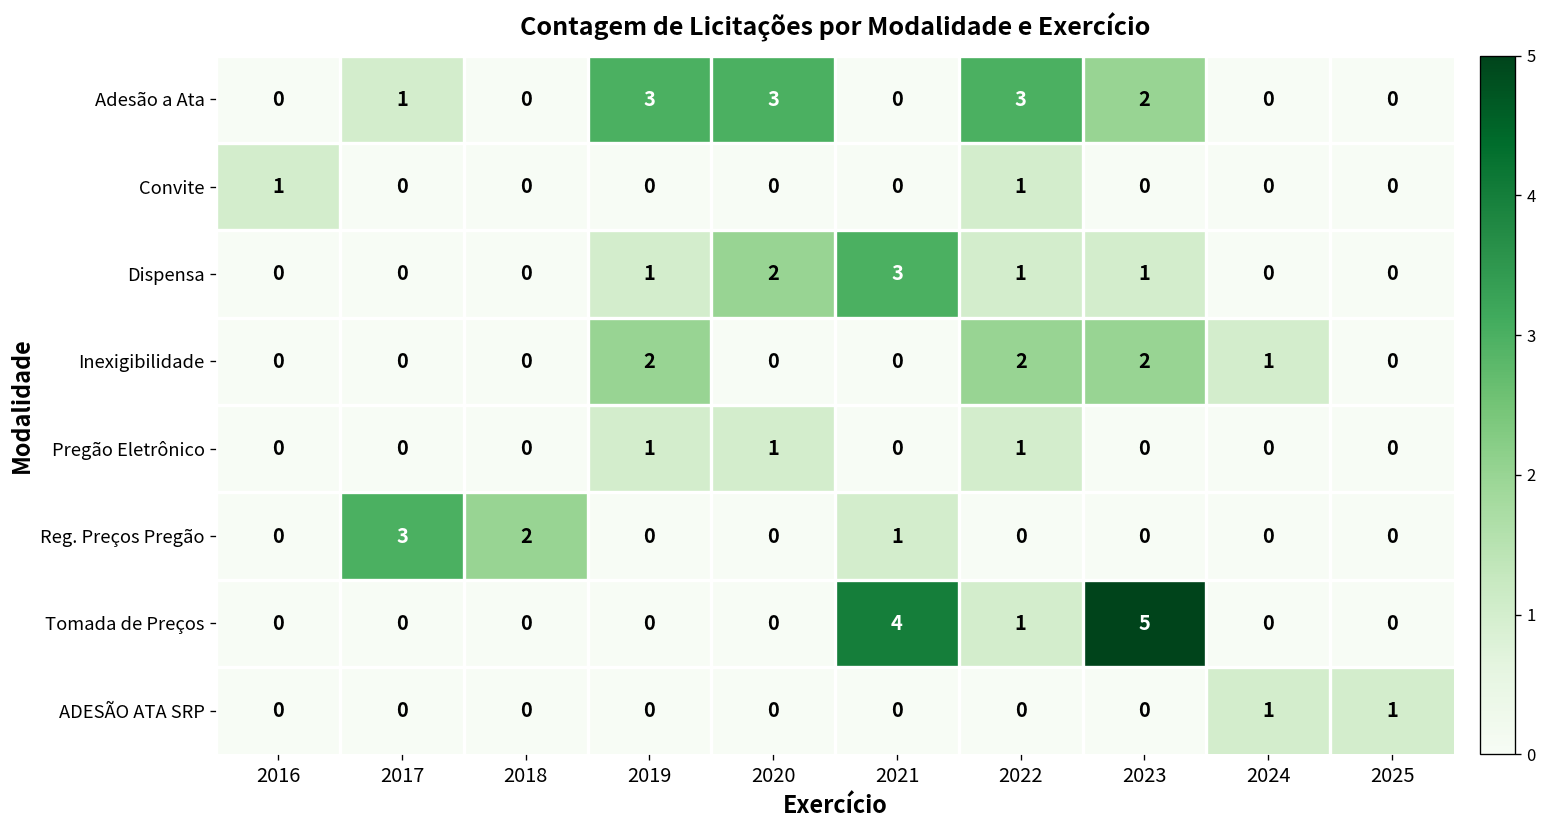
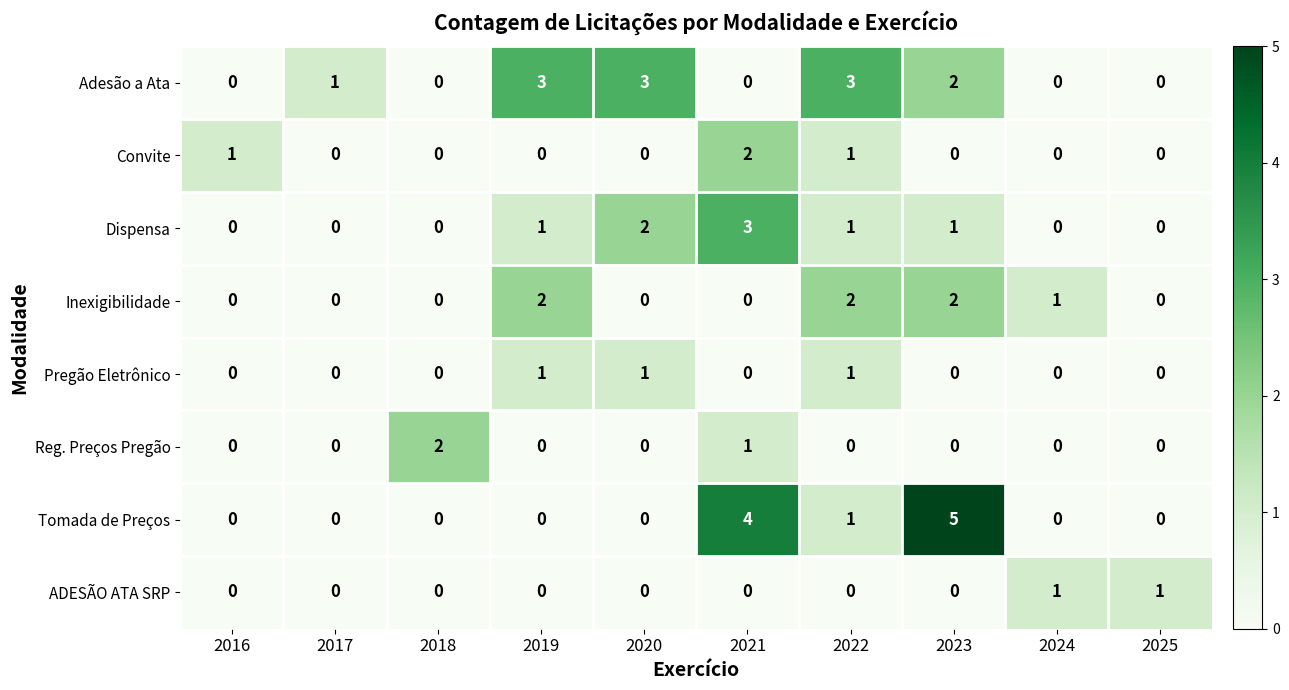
Convite, 2021: 0 -> 2
Reg. Preços Pregão, 2017: 3 -> 0
